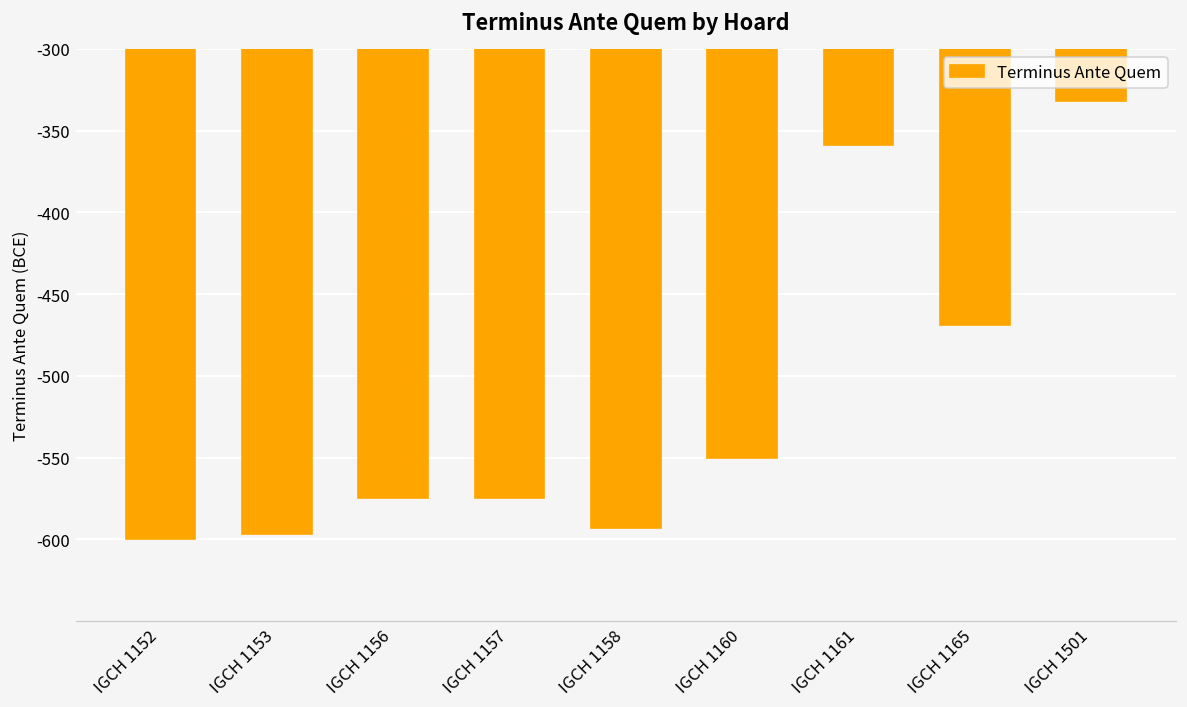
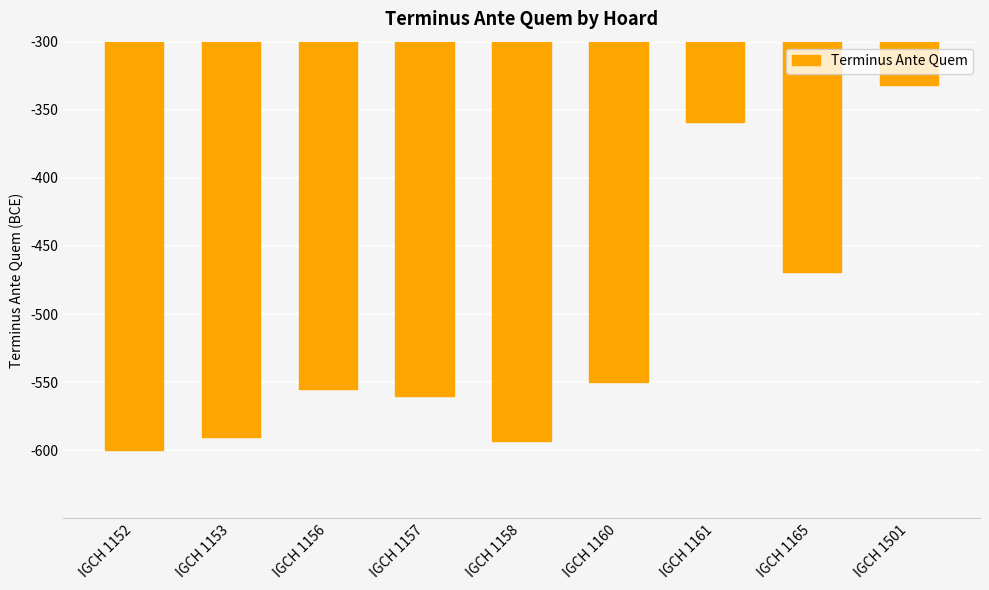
IGCH 1153: -597 -> -590
IGCH 1156: -575 -> -555
IGCH 1157: -575 -> -560
